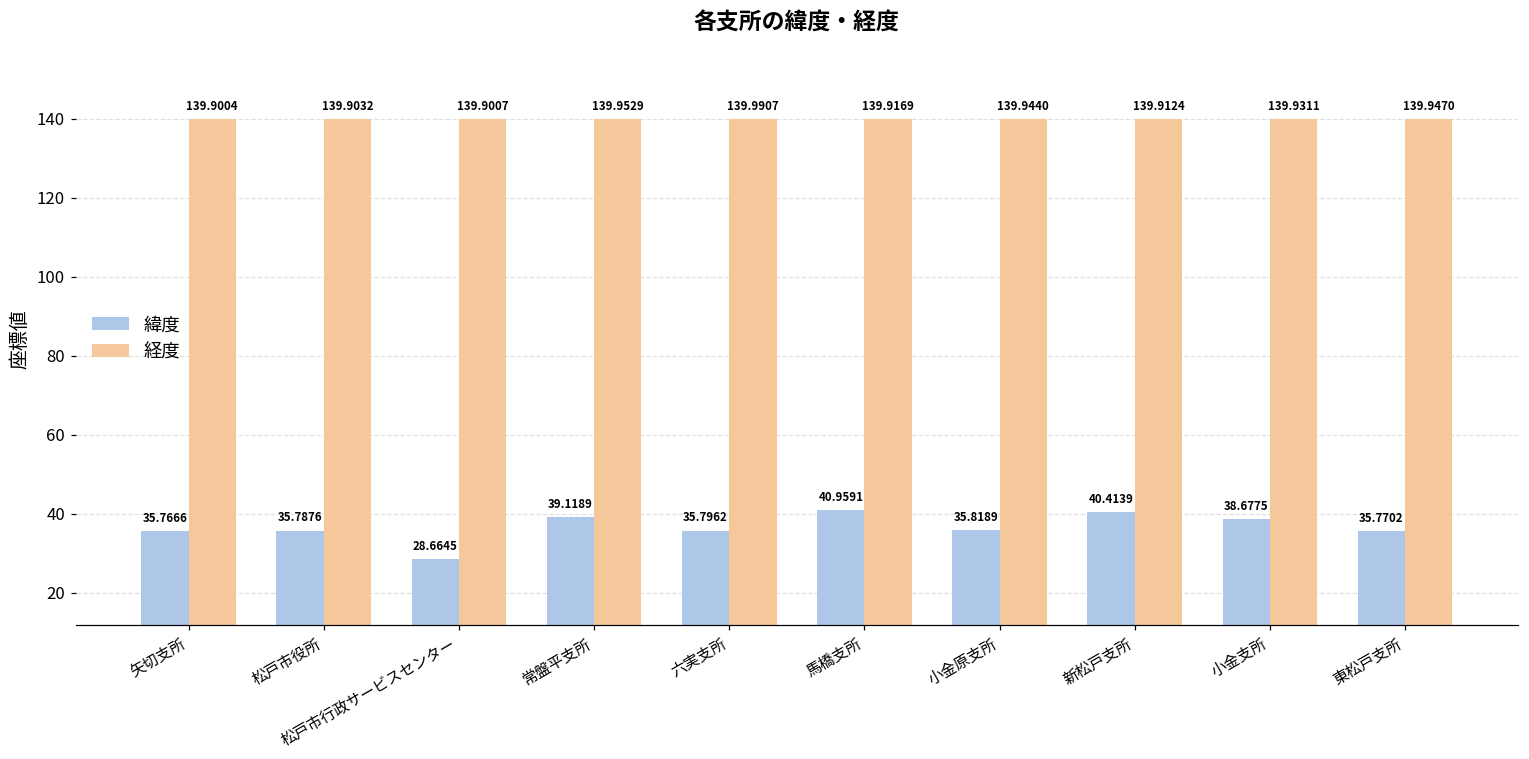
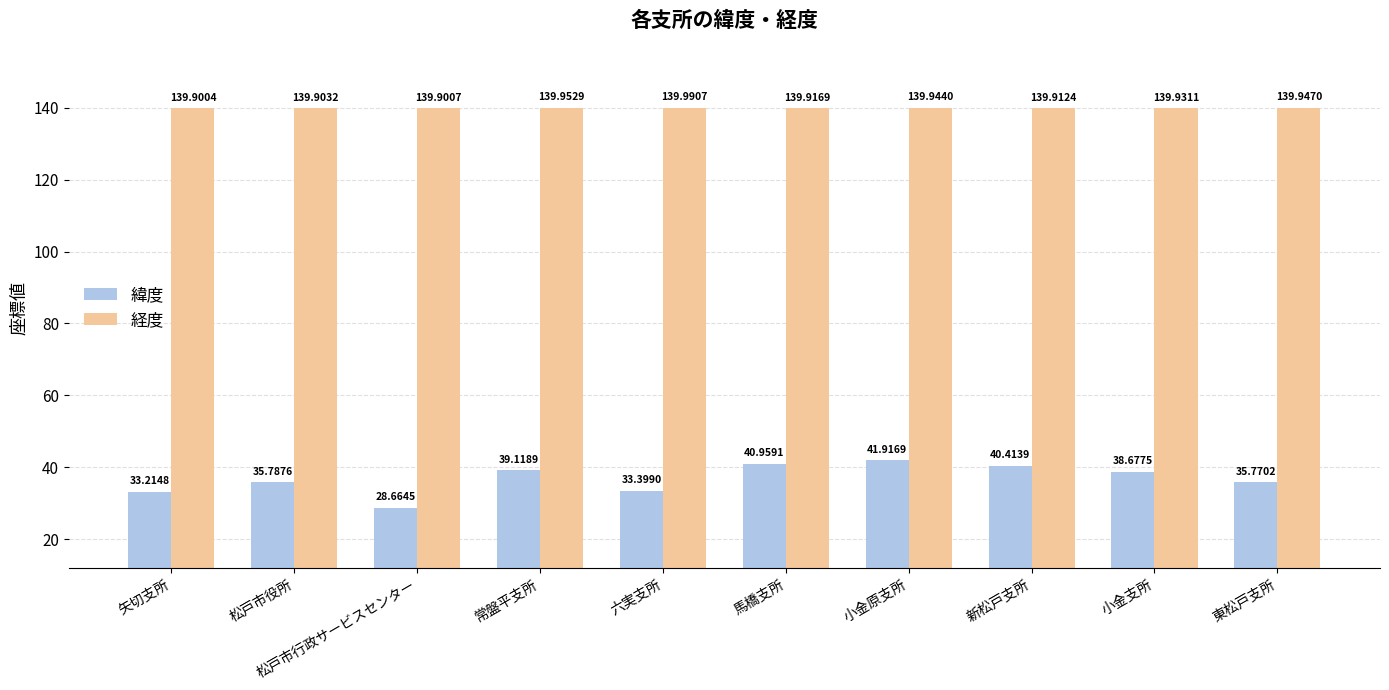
緯度, 矢切支所: 35.7666 -> 33.2148
緯度, 六実支所: 35.7962 -> 33.3990
緯度, 小金原支所: 35.8189 -> 41.9169
